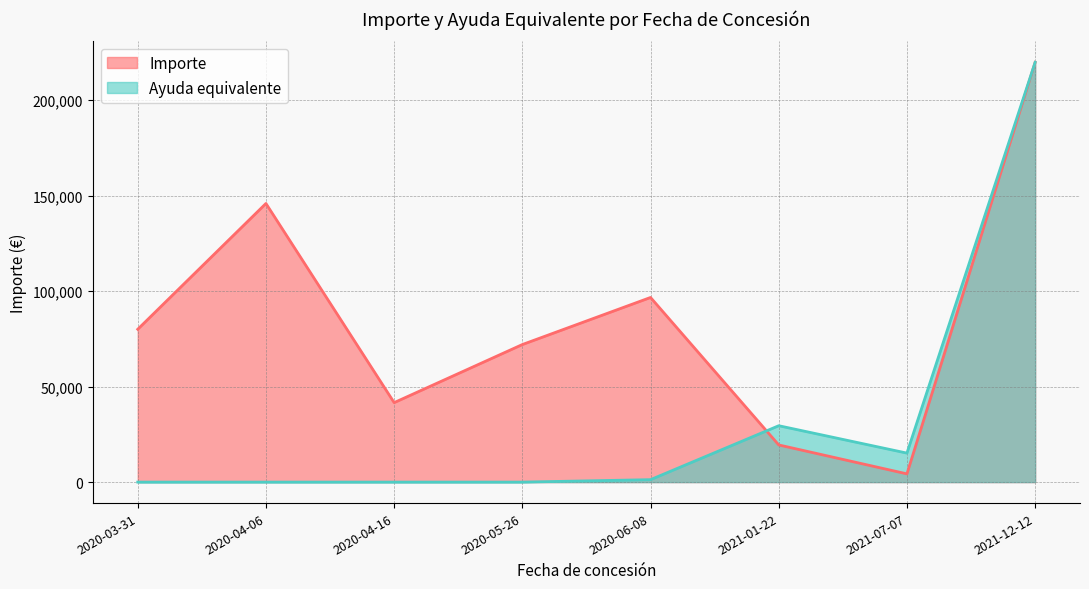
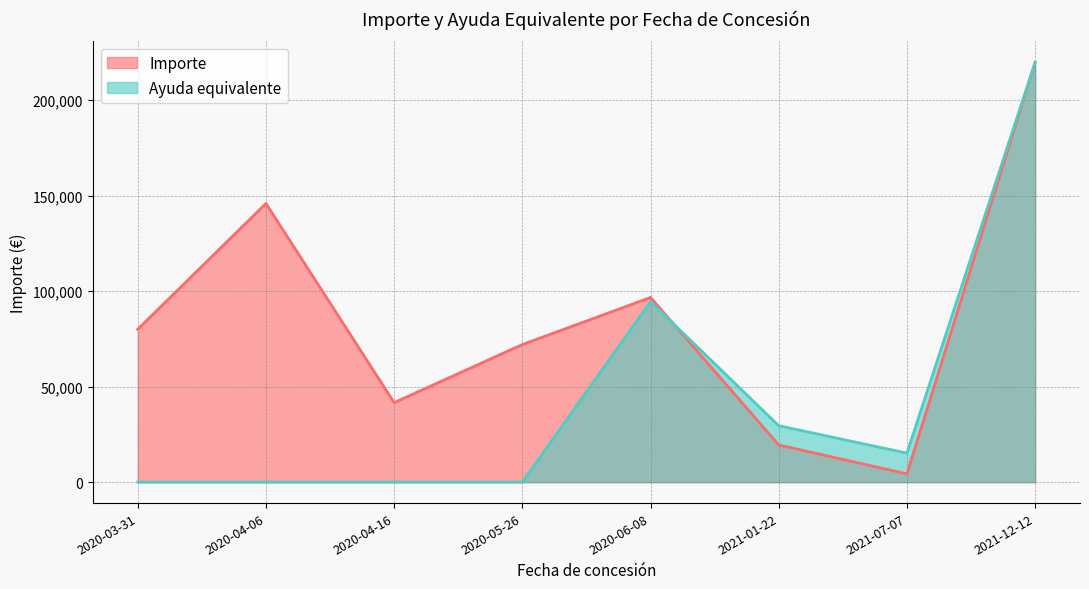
Ayuda equivalente, 2020-06-08: 1,000 -> 94,000
